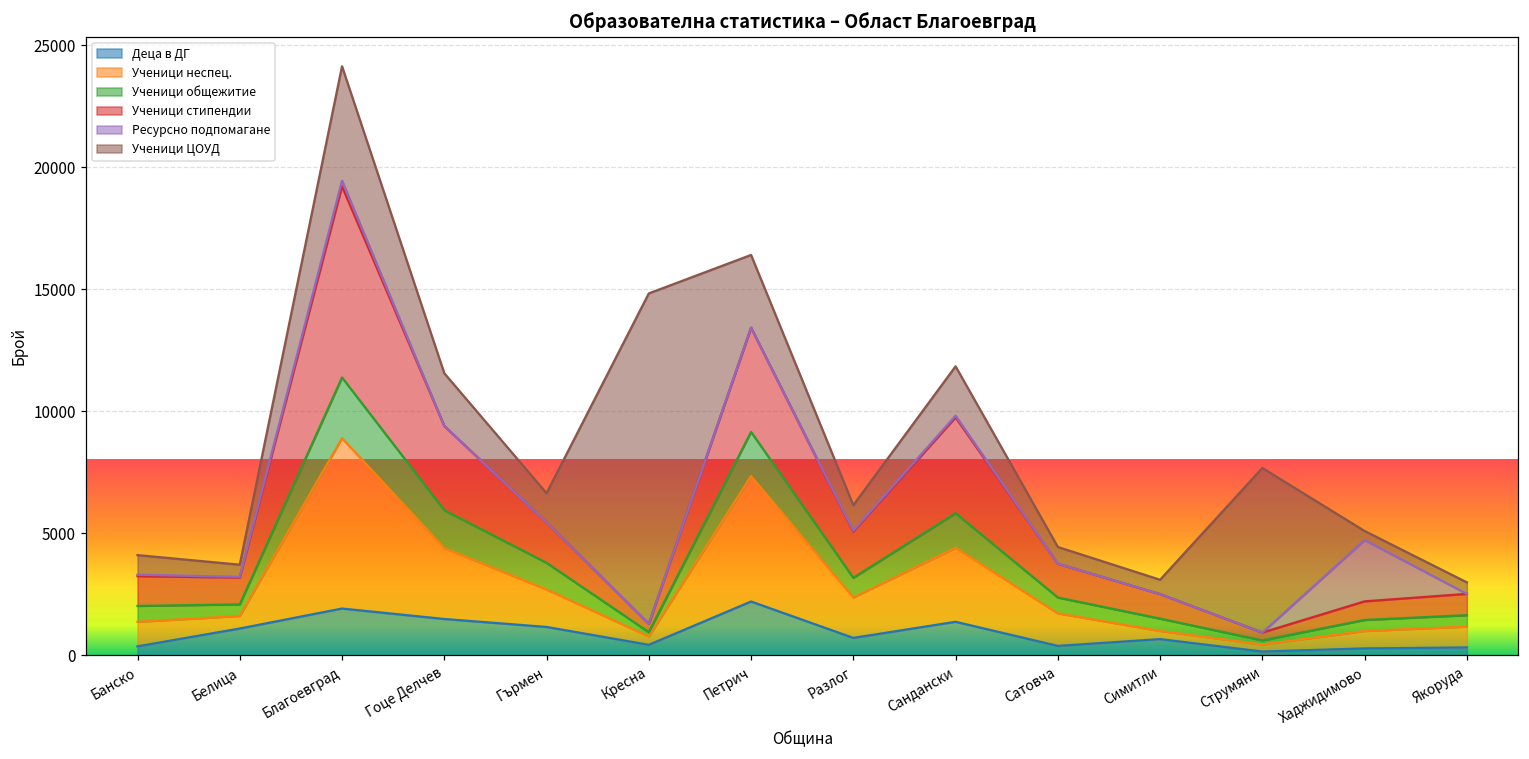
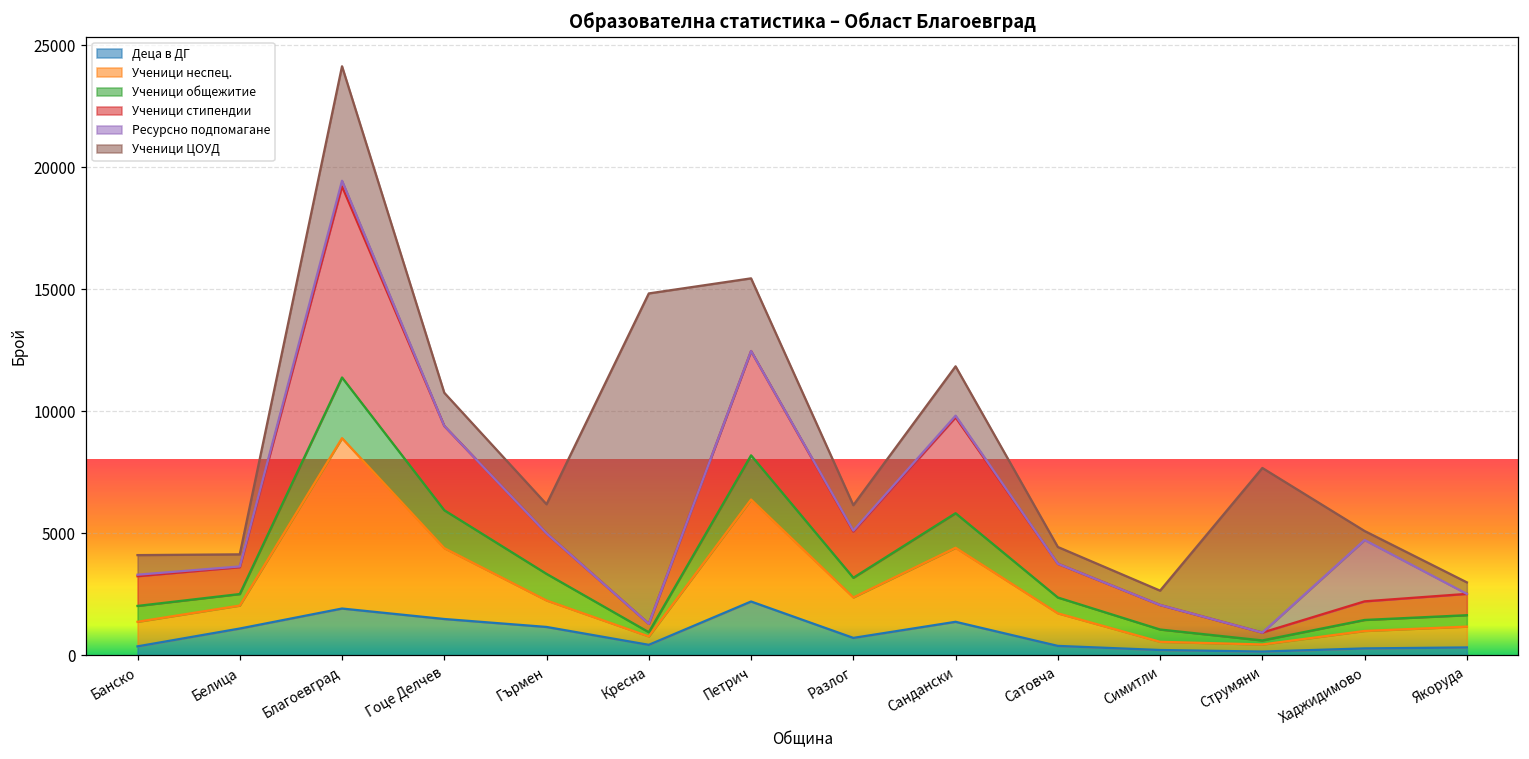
Ученици неспец., Белица: 500 -> 900
Ученици ЦОУД, Гоце Делчев: 2200 -> 1400
Ученици неспец., Гърмен: 1500 -> 1100
Ученици неспец., Петрич: 5100 -> 4200
Деца в ДГ, Симитли: 700 -> 200
